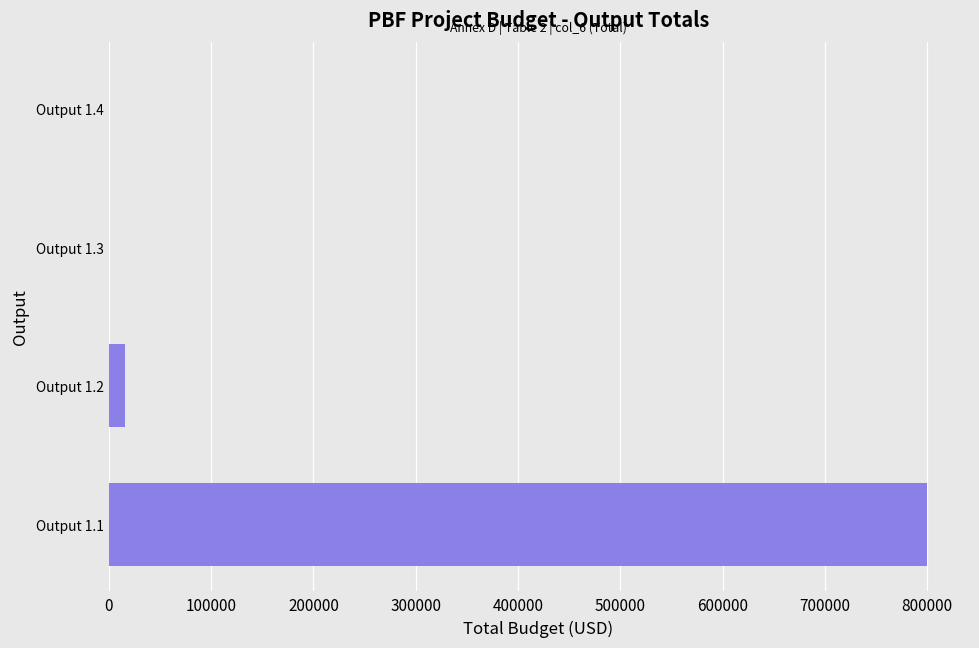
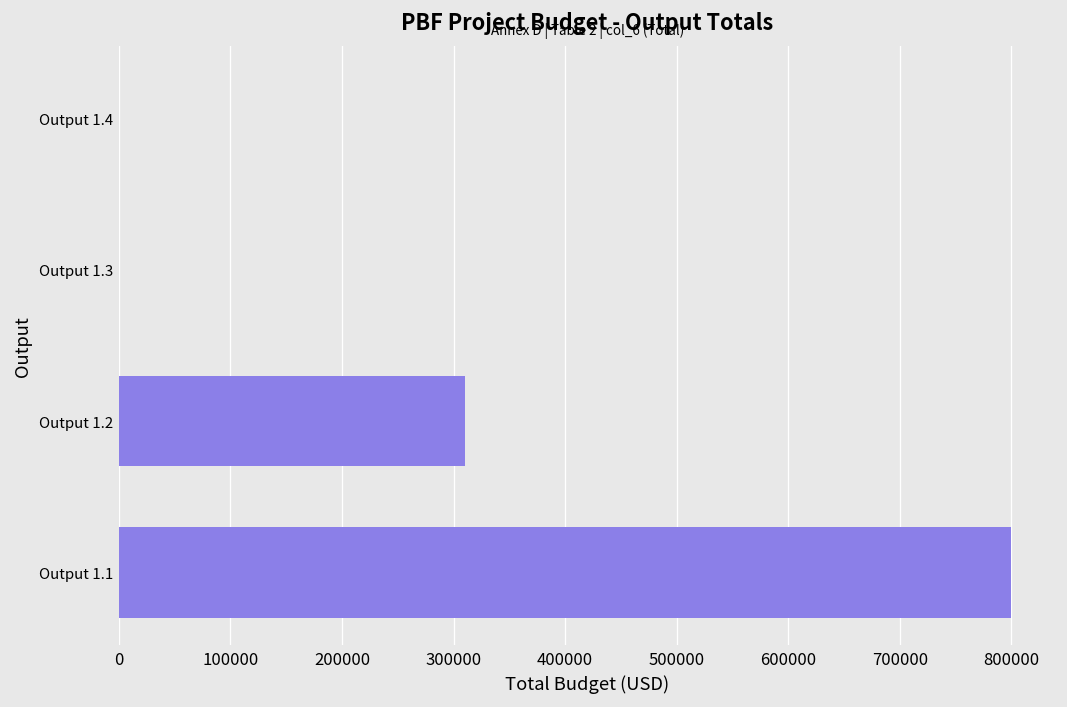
Output 1.2: 20000 -> 310000
